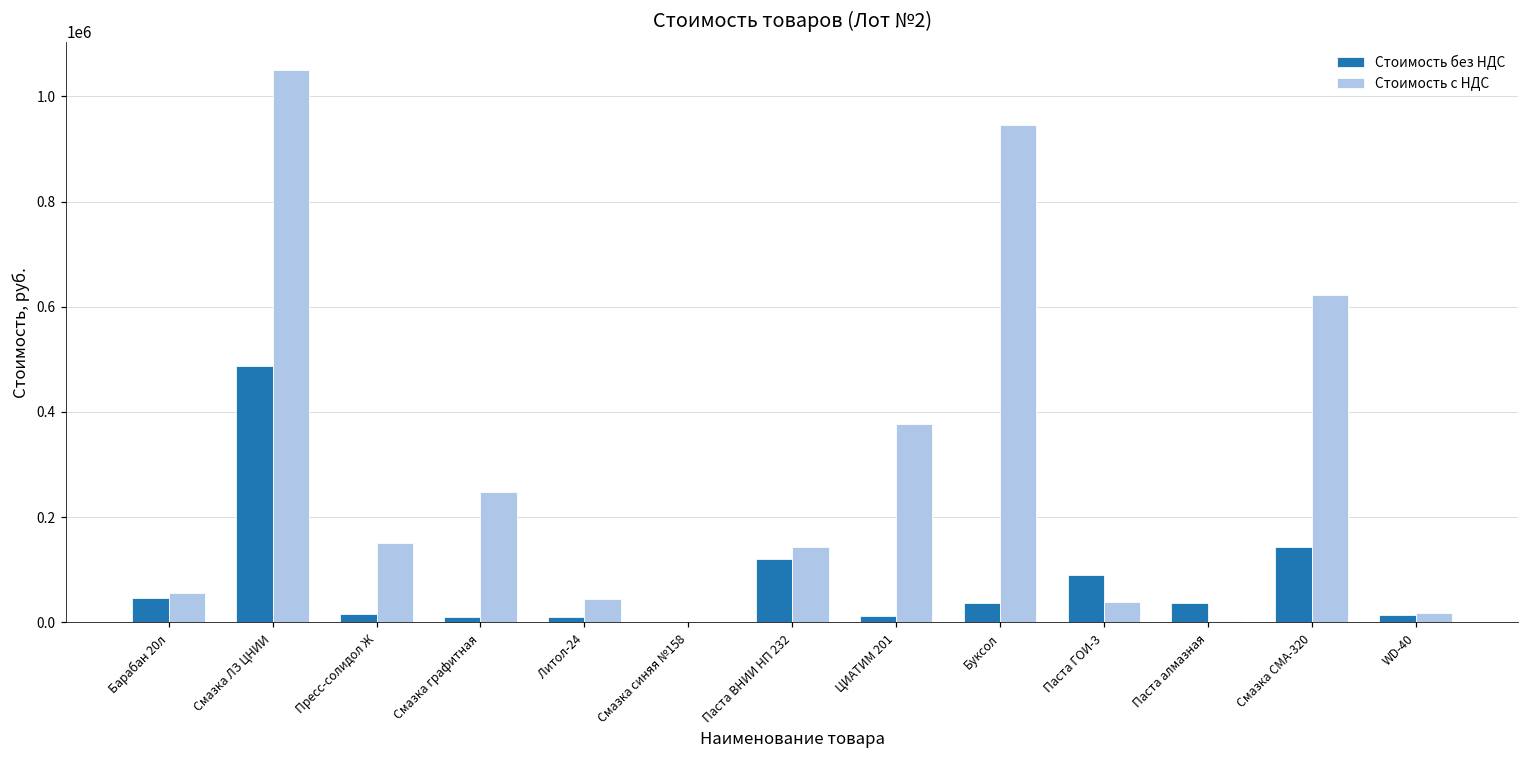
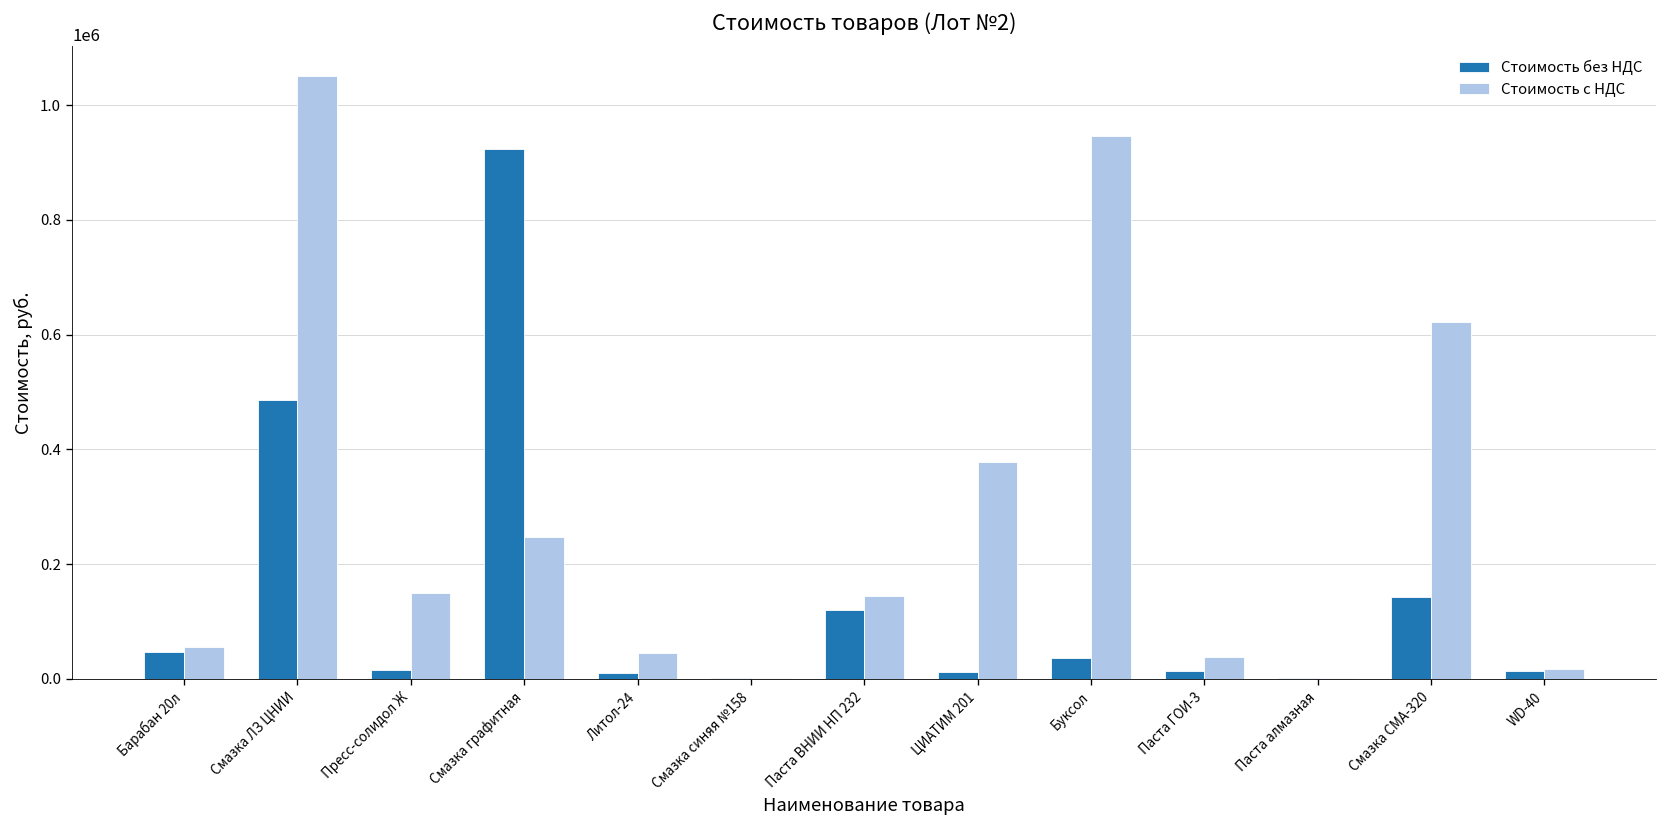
Стоимость без НДС, Смазка графитная: 10000 -> 920000
Стоимость без НДС, Паста ГОИ-3: 90000 -> 10000
Стоимость без НДС, Паста алмазная: 40000 -> 0
